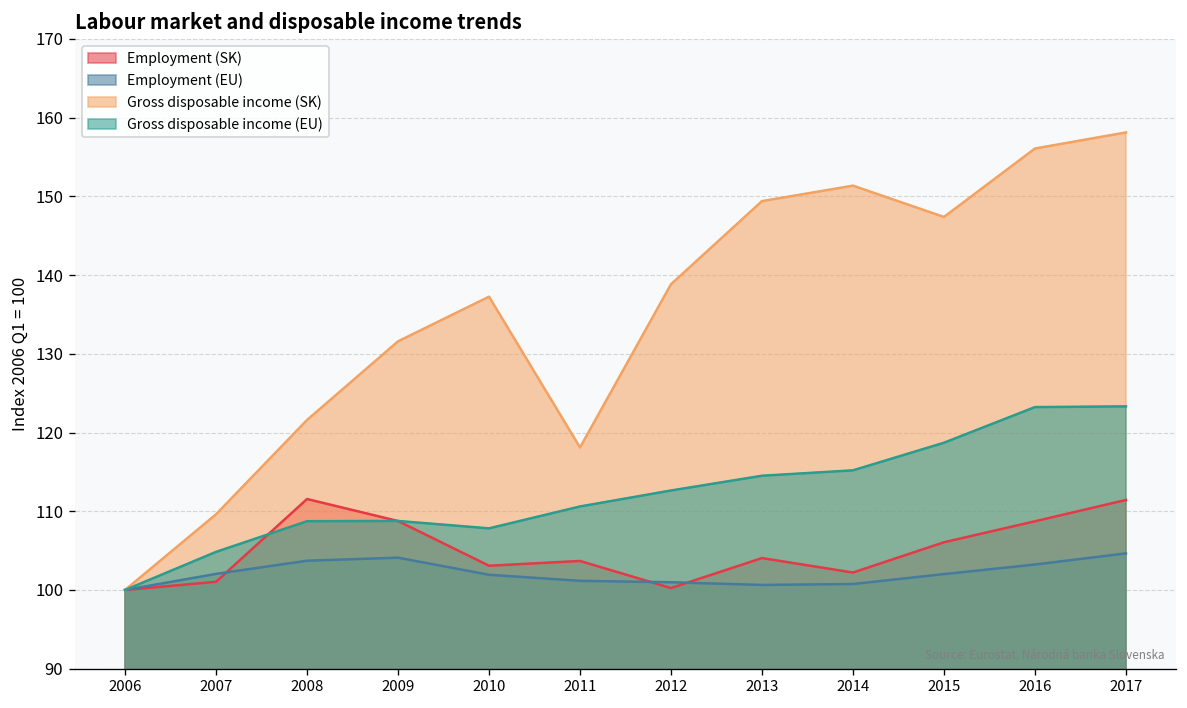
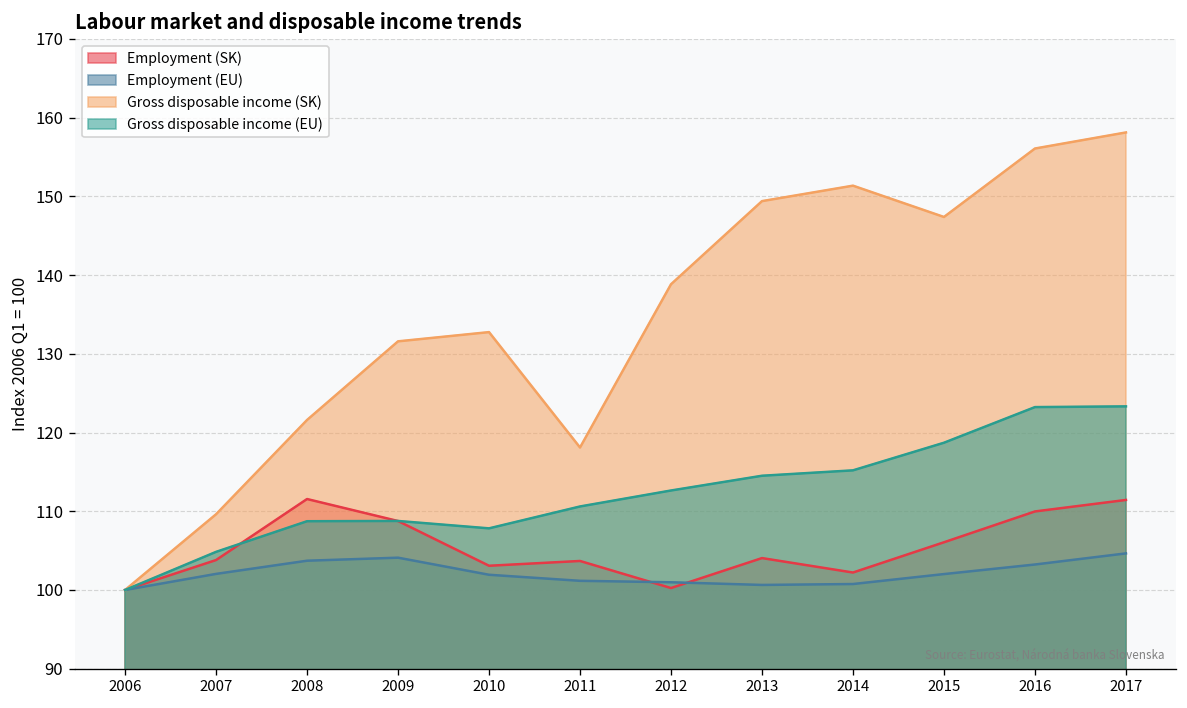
Employment (SK), 2007: 101 -> 104
Gross disposable income (SK), 2010: 137 -> 133
Employment (SK), 2016: 109 -> 110
